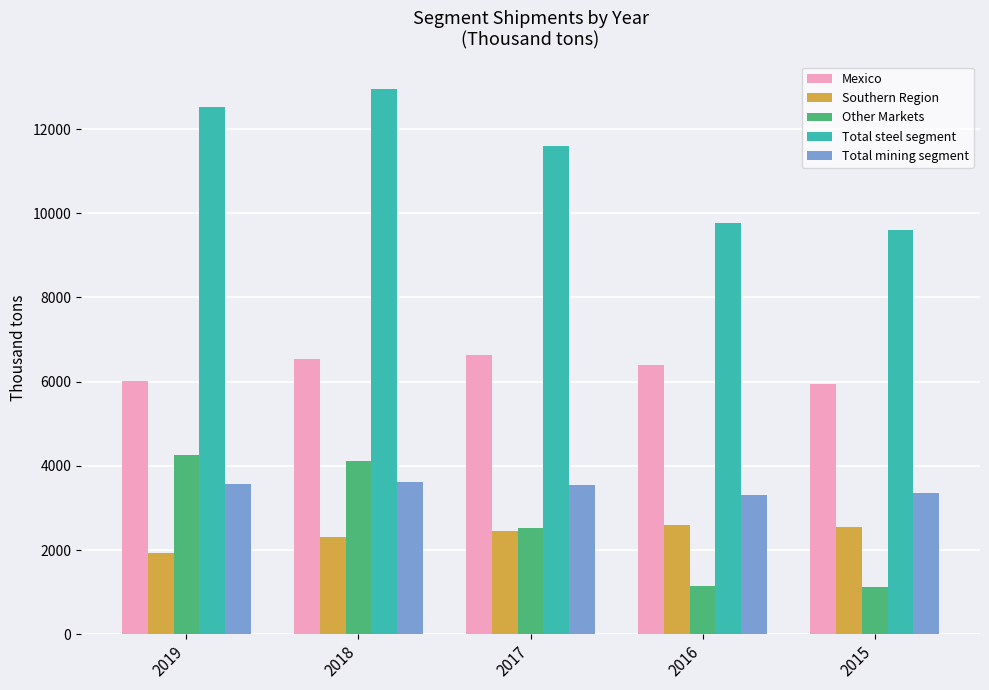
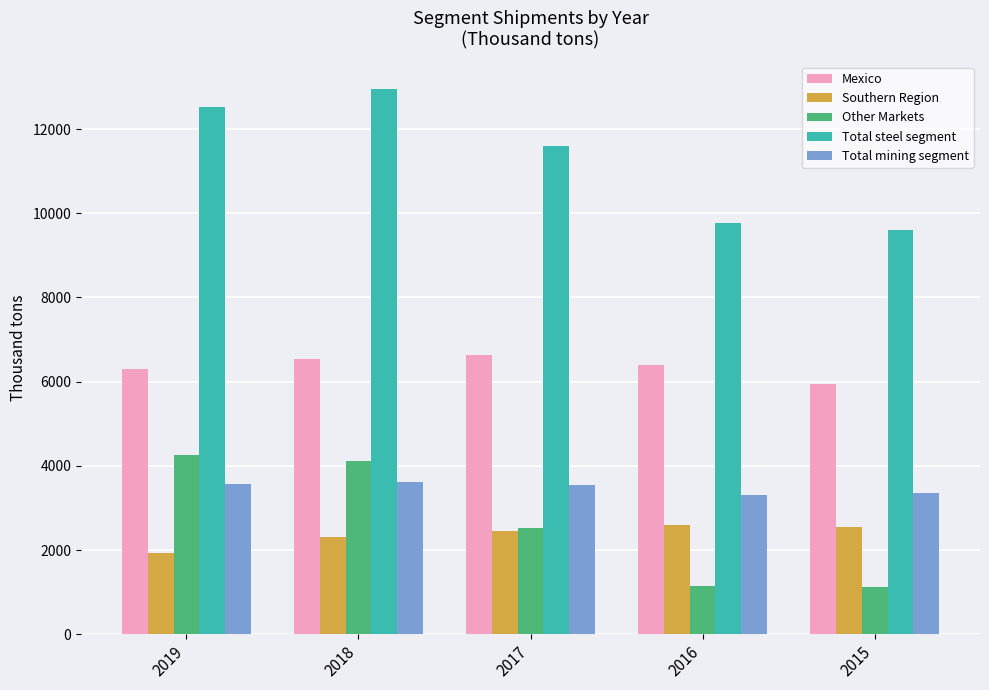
Mexico, 2019: 6000 -> 6300
